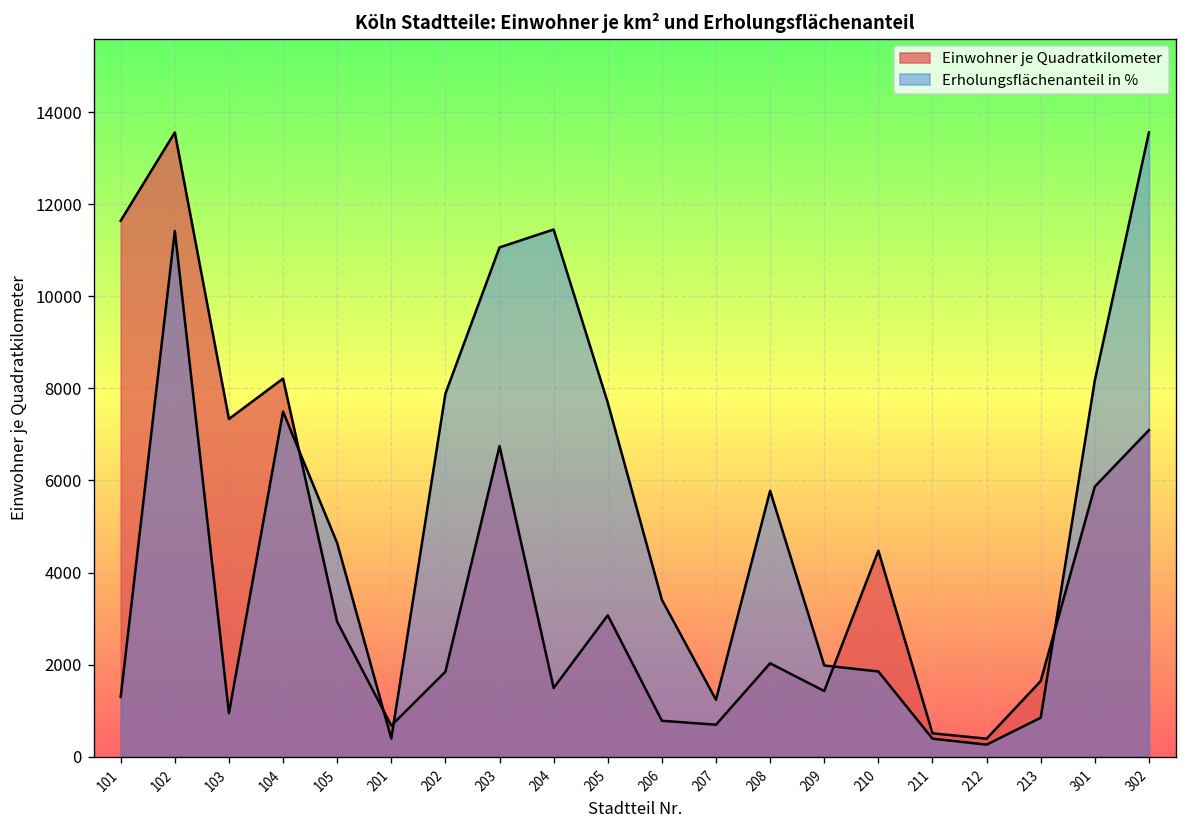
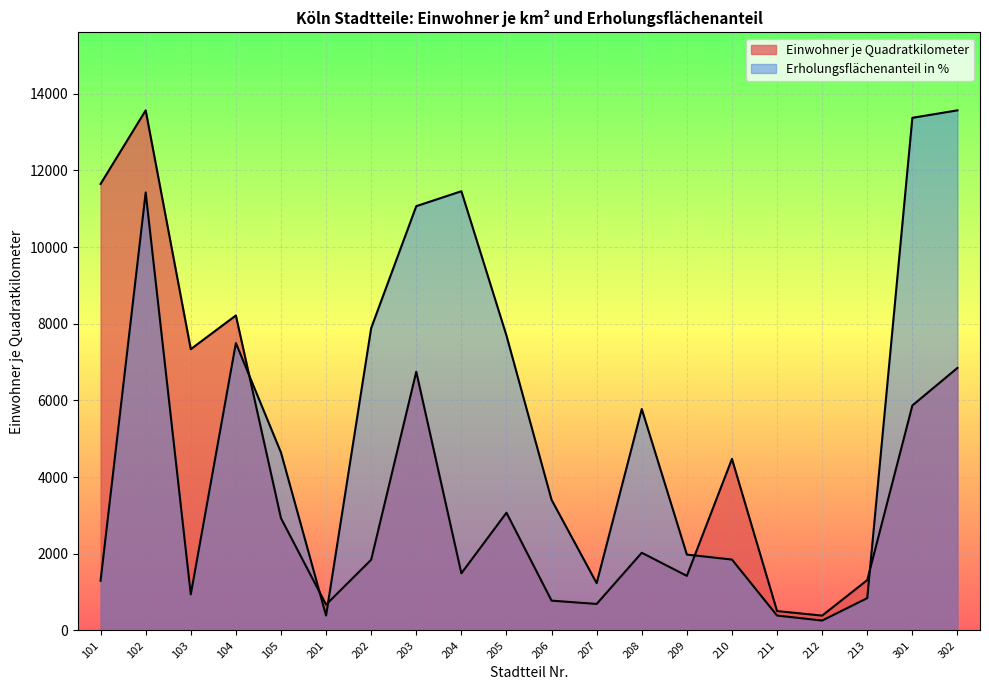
Einwohner je Quadratkilometer, 213: 1600 -> 1300
Erholungsflächenanteil in %, 301: 8200 -> 13400
Einwohner je Quadratkilometer, 302: 7100 -> 6800
